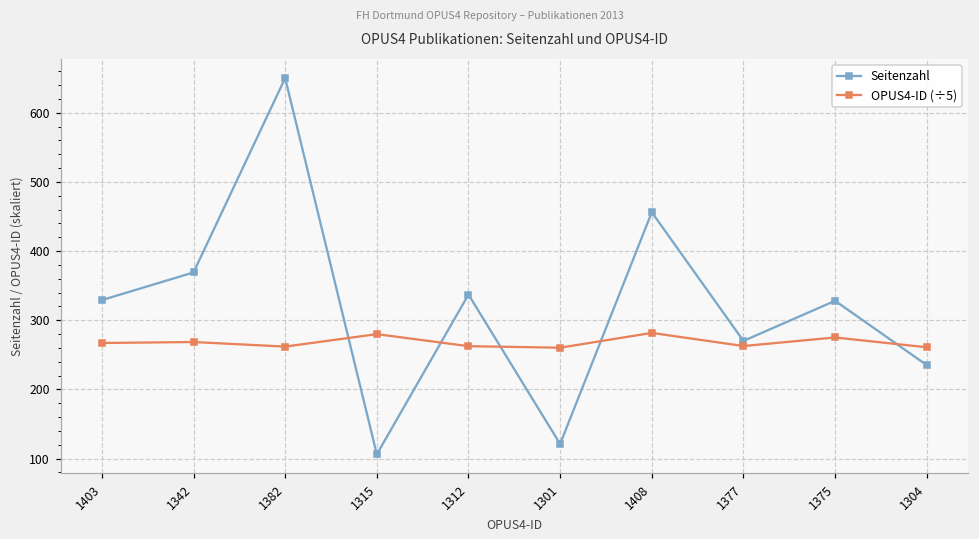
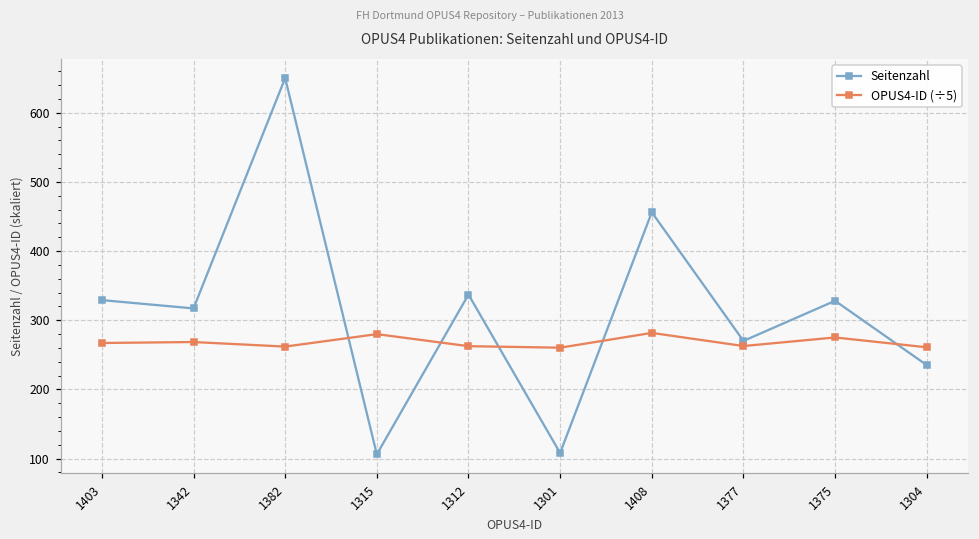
Seitenzahl, 1342: 370 -> 320
Seitenzahl, 1301: 120 -> 110
